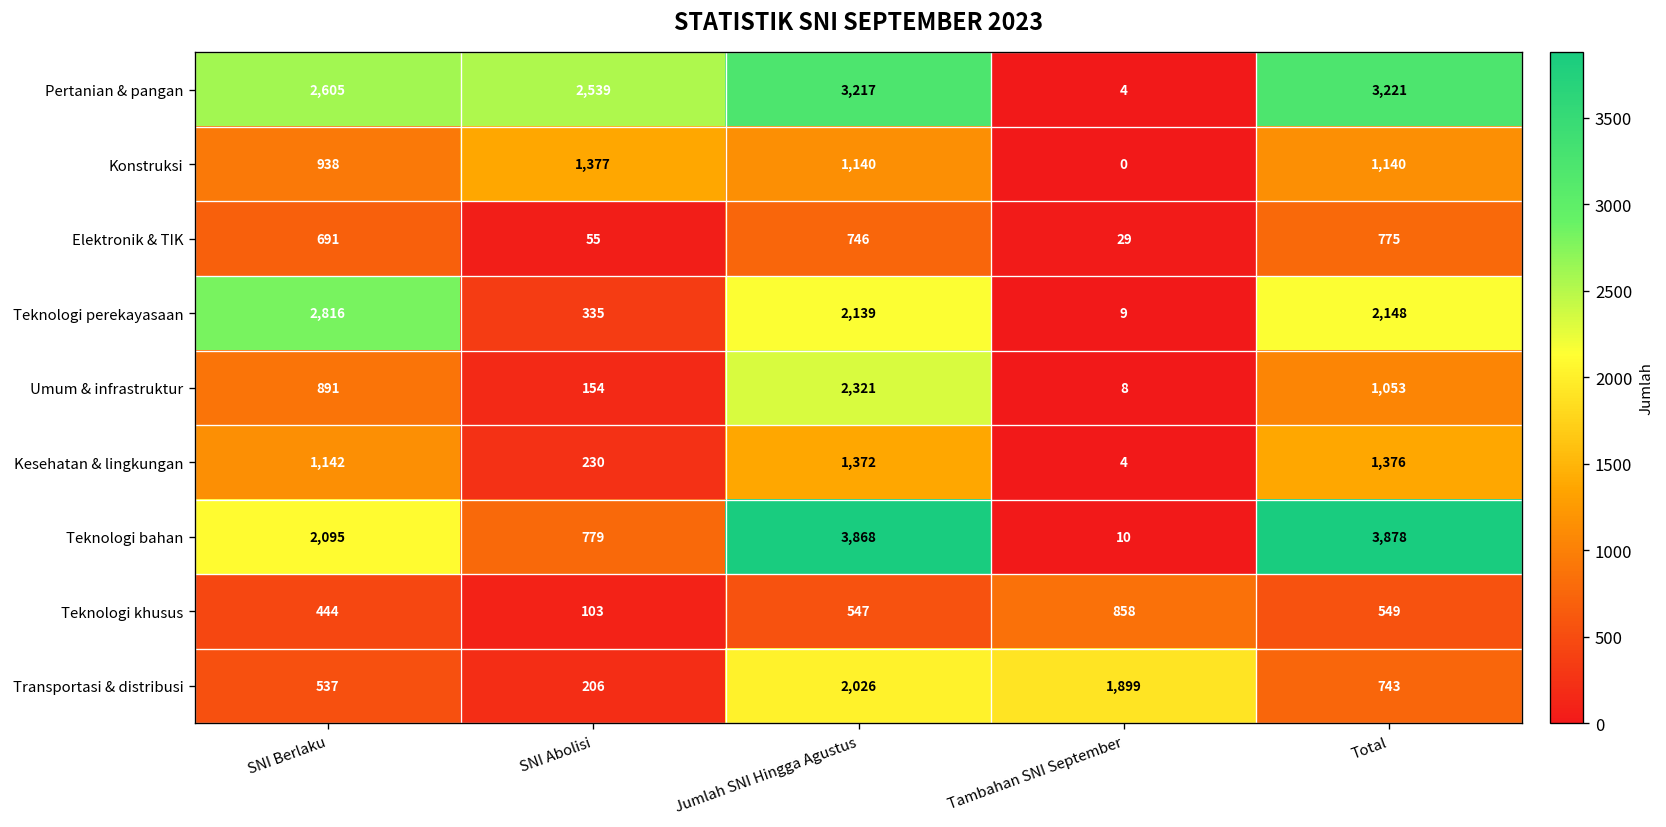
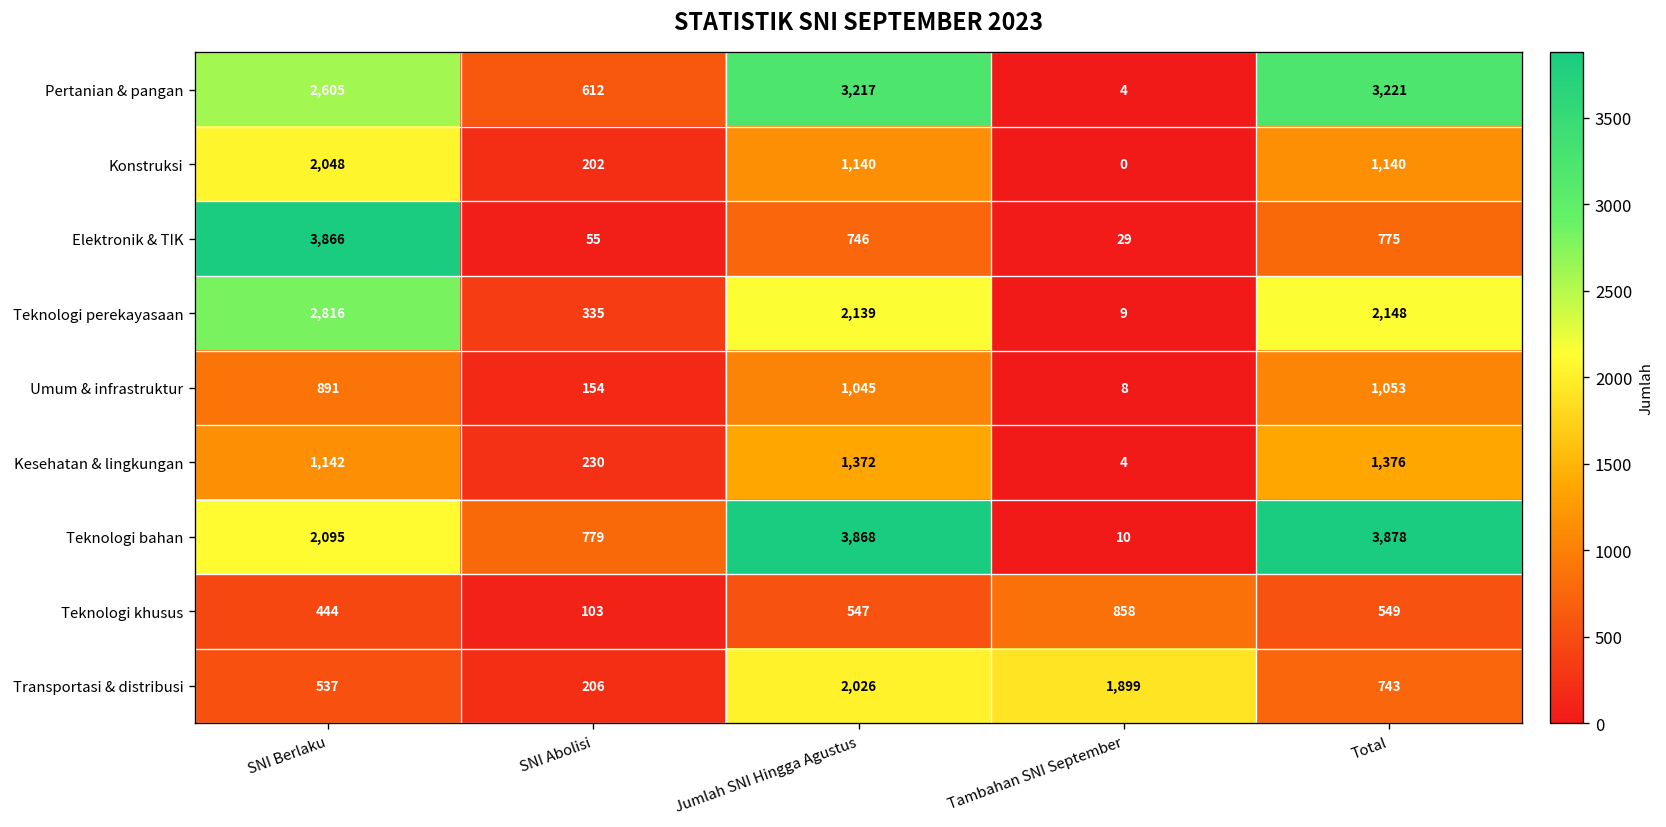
Pertanian & pangan, SNI Abolisi: 2,539 -> 612
Konstruksi, SNI Berlaku: 938 -> 2,048
Konstruksi, SNI Abolisi: 1,377 -> 202
Elektronik & TIK, SNI Berlaku: 691 -> 3,866
Umum & infrastruktur, Jumlah SNI Hingga Agustus: 2,321 -> 1,045
